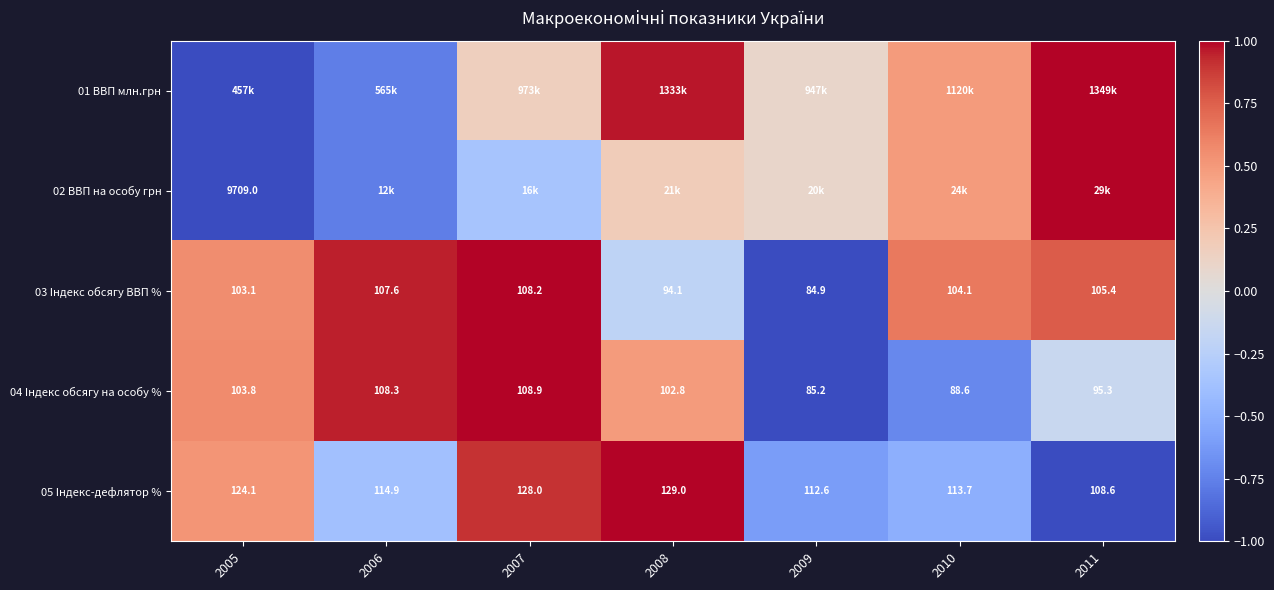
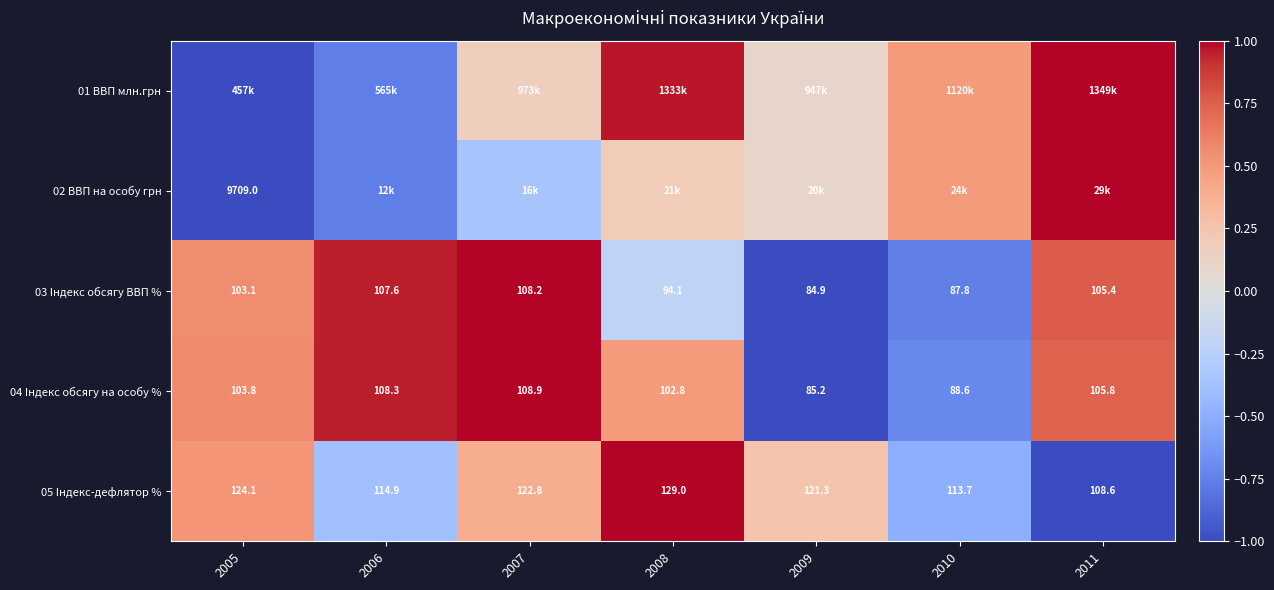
03 Індекс обсягу ВВП %, 2010: 104.1 -> 87.8
04 Індекс обсягу на особу %, 2011: 95.3 -> 105.8
05 Індекс-дефлятор %, 2007: 128.0 -> 122.8
05 Індекс-дефлятор %, 2009: 112.6 -> 121.3
